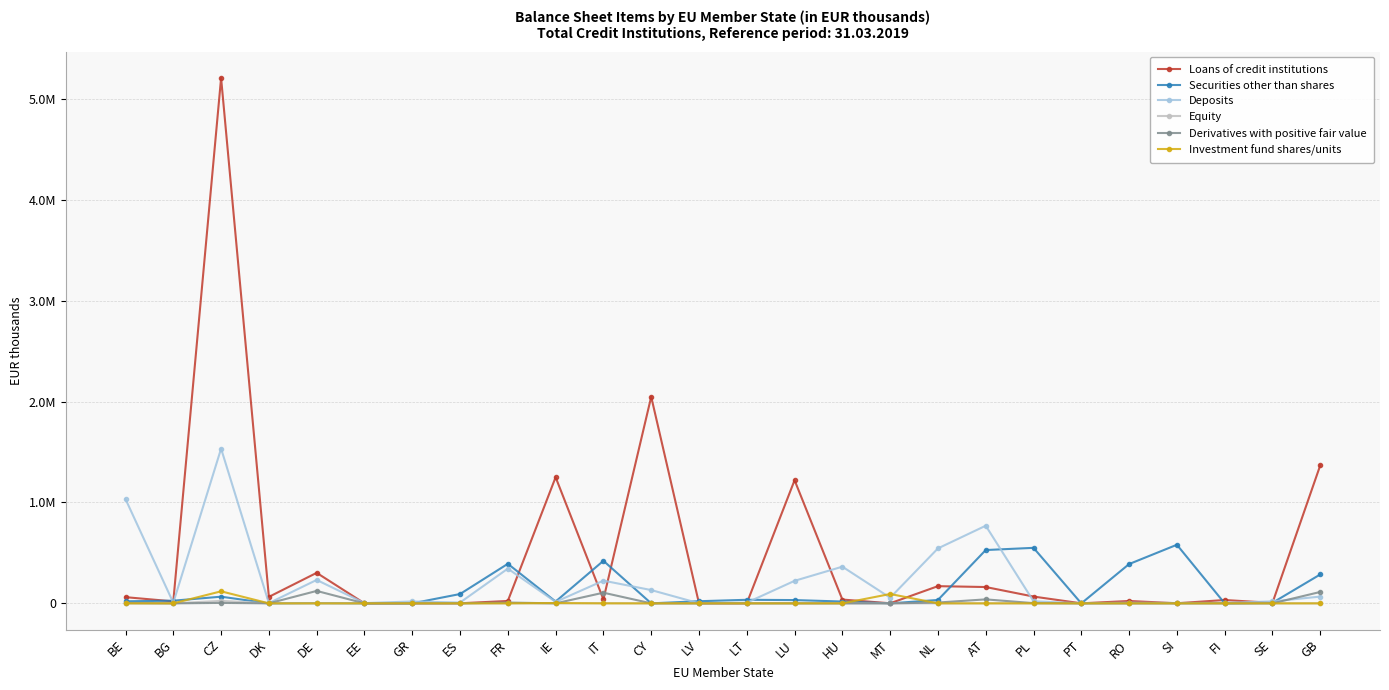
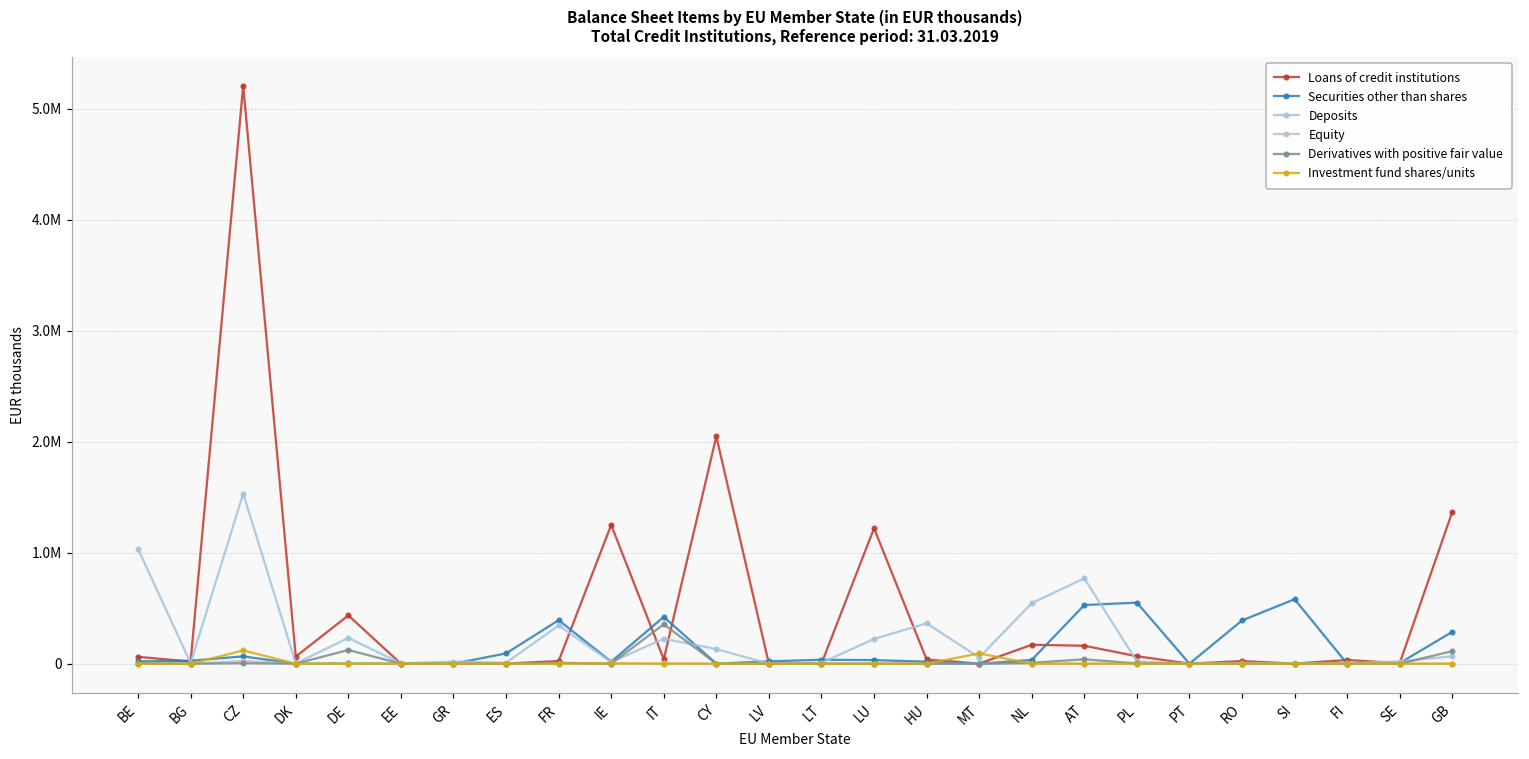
Loans of credit institutions, DE: 300000 -> 440000
Derivatives with positive fair value, IT: 110000 -> 350000
